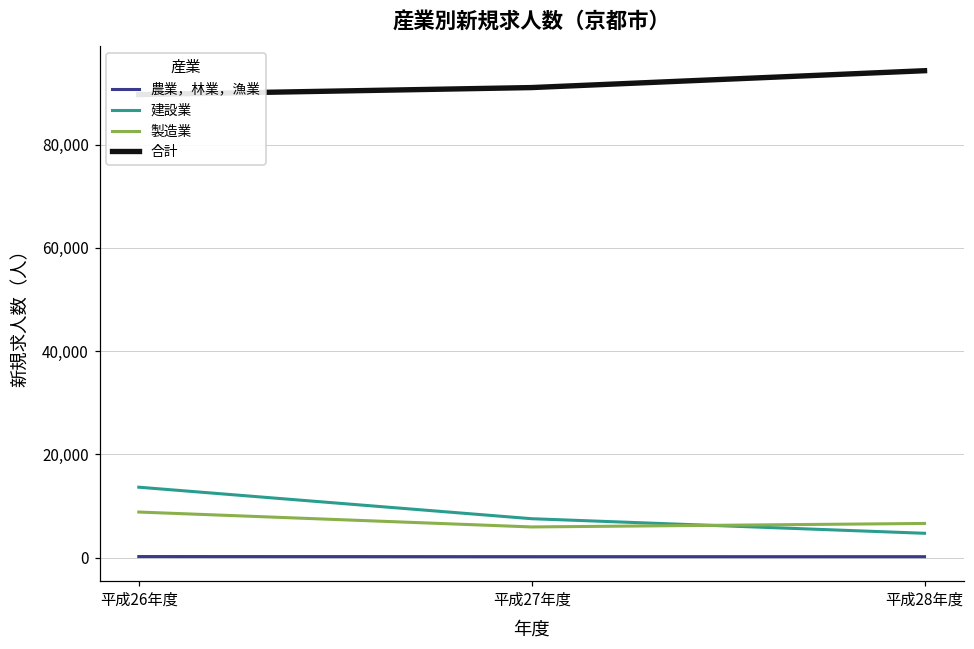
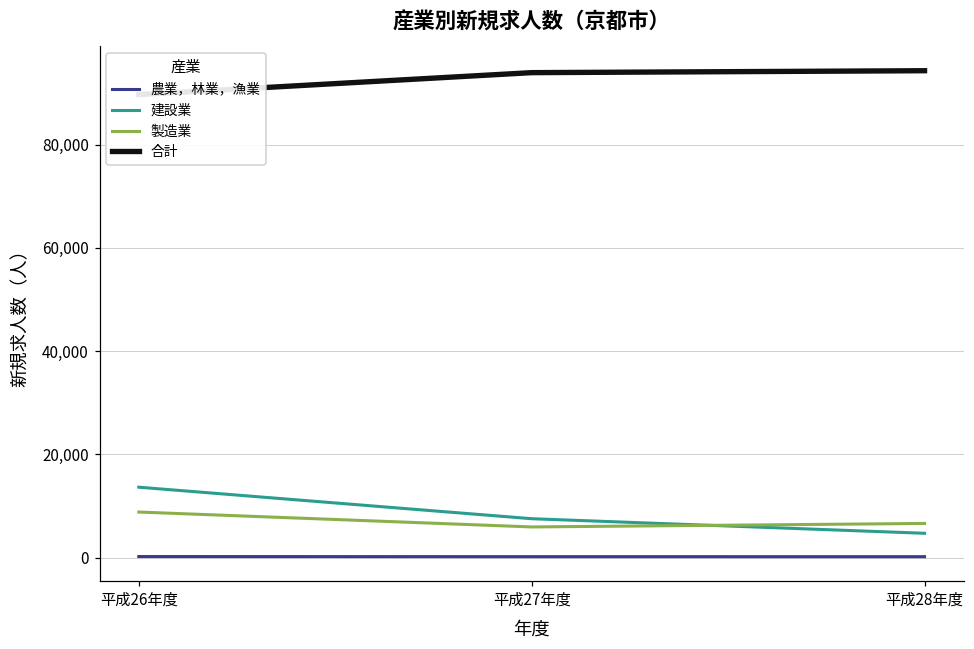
合計, 平成27年度: 91,000 -> 94,000
